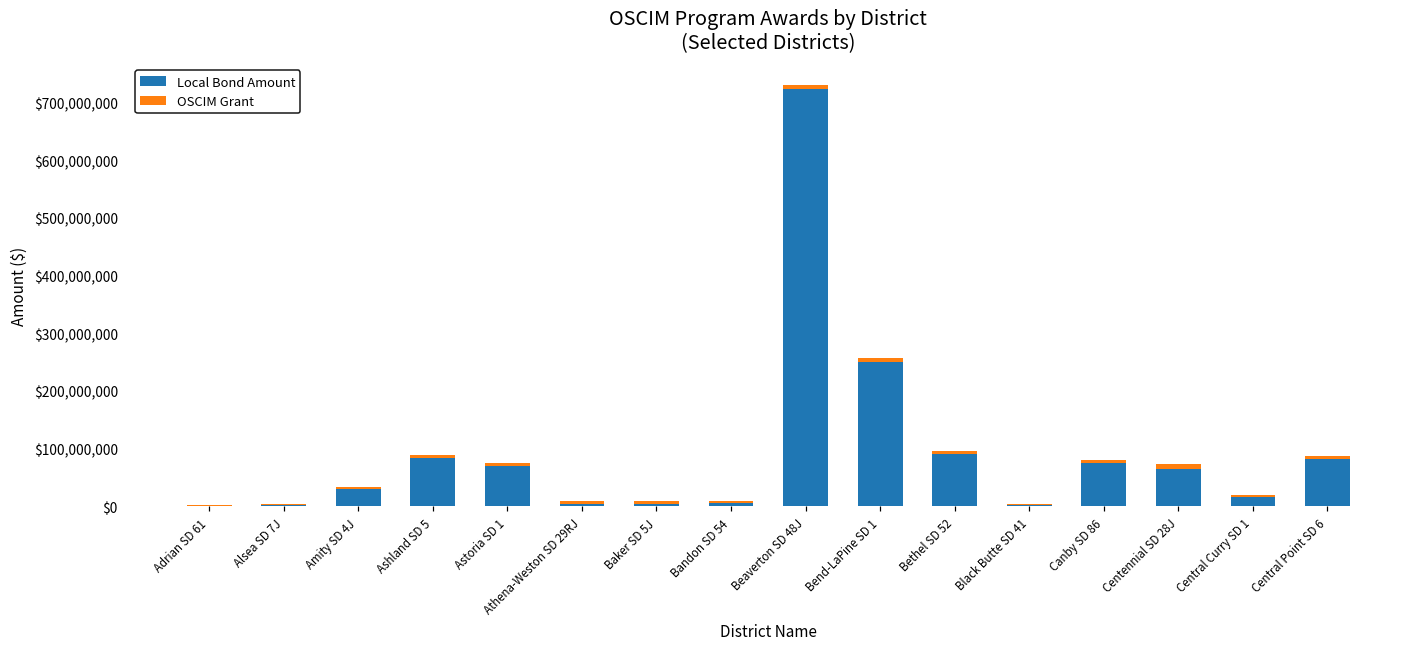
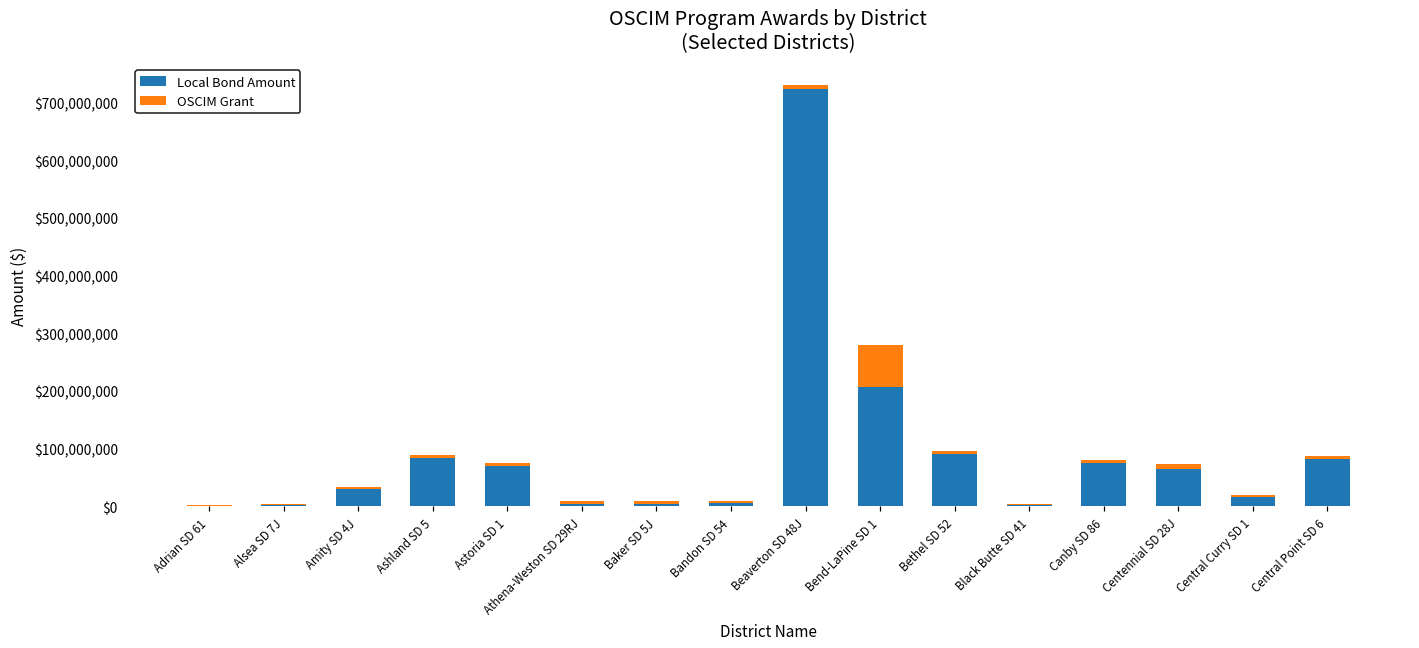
Local Bond Amount, Bend-LaPine SD 1: $250,000,000 -> $210,000,000
OSCIM Grant, Bend-LaPine SD 1: $10,000,000 -> $70,000,000
